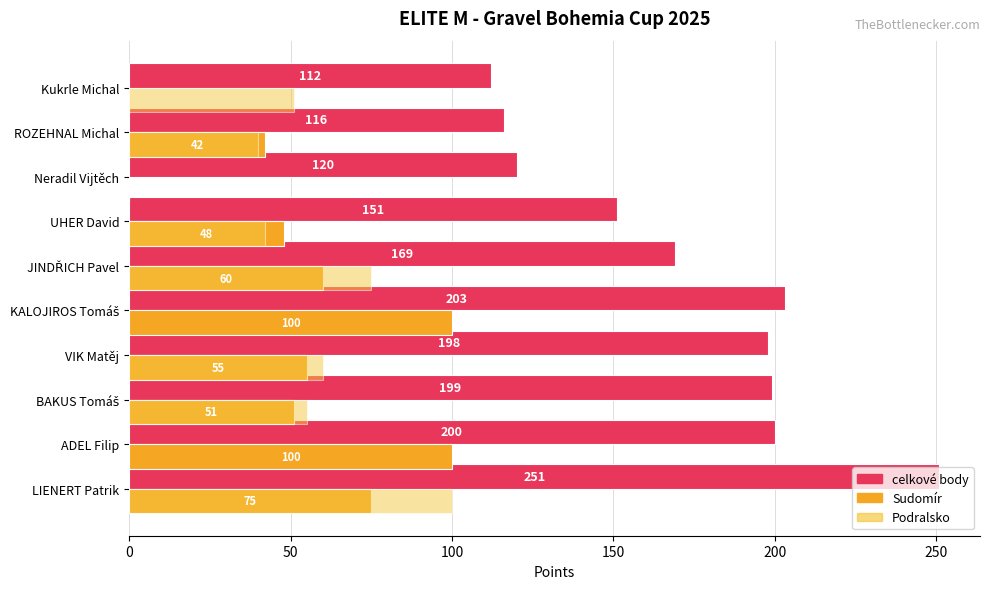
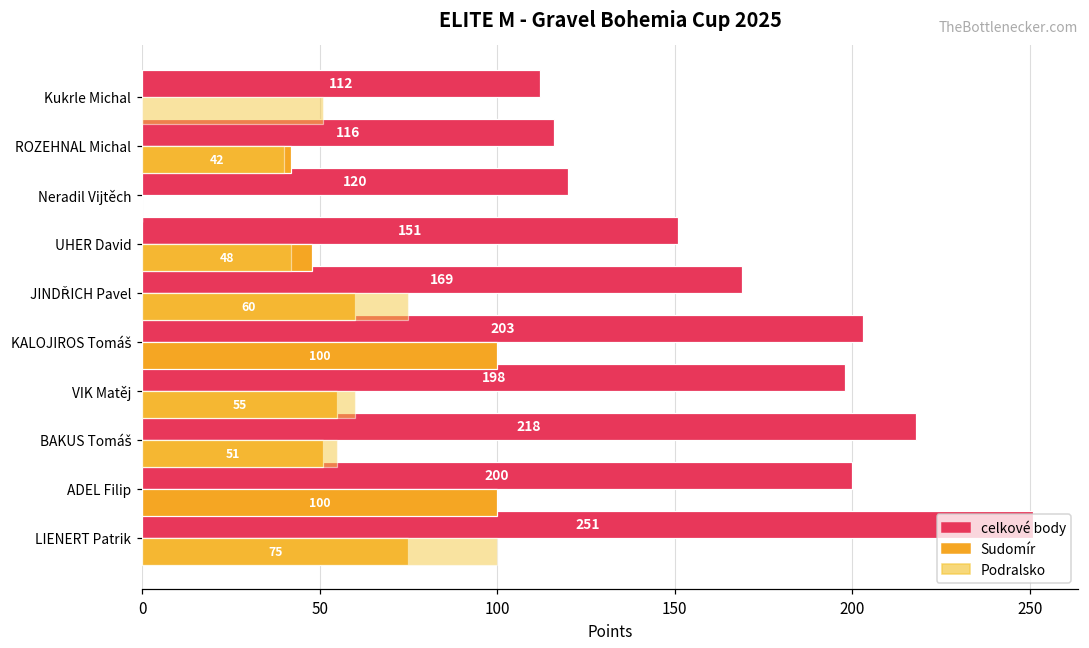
celkové body, BAKUS Tomáš: 199 -> 218
